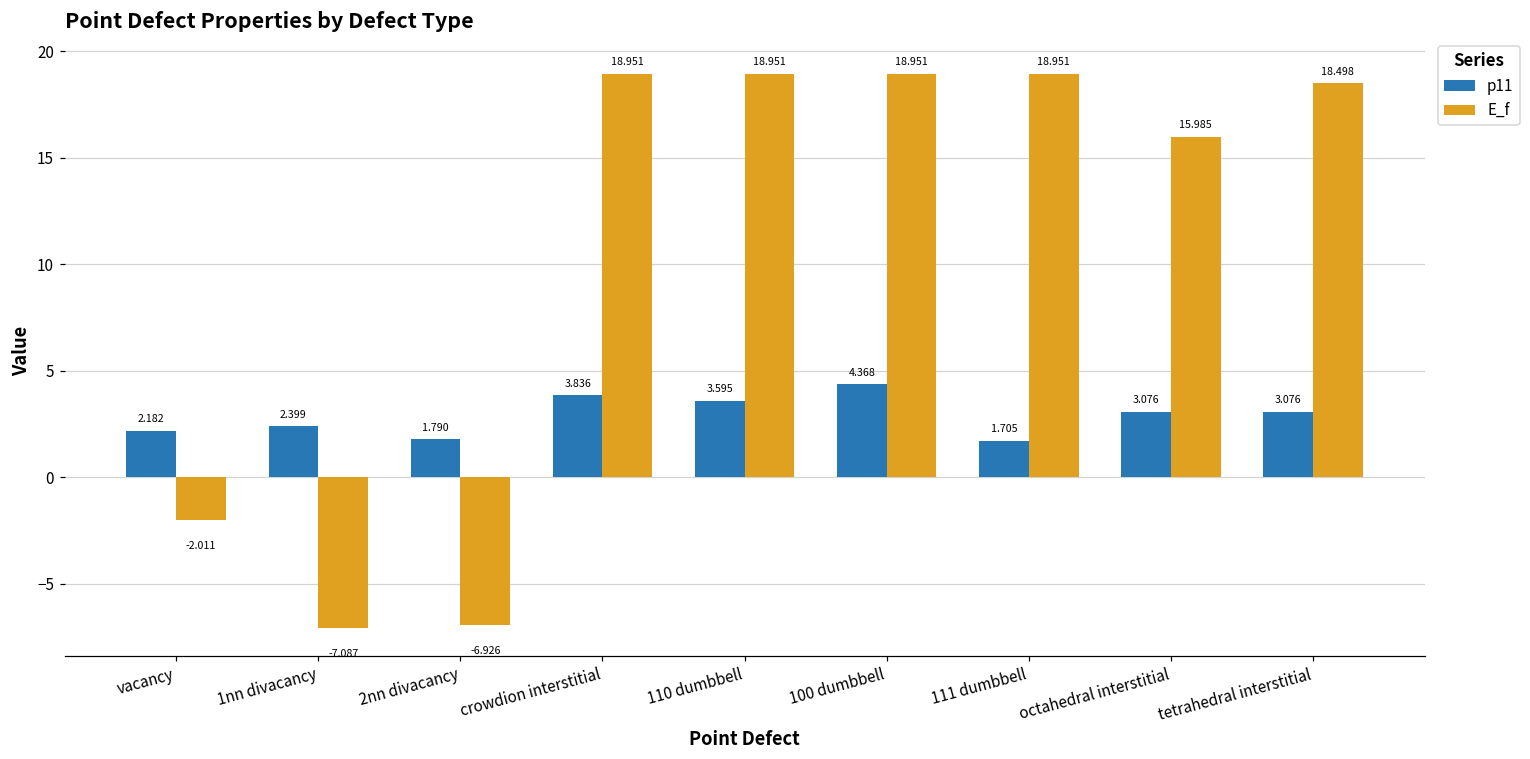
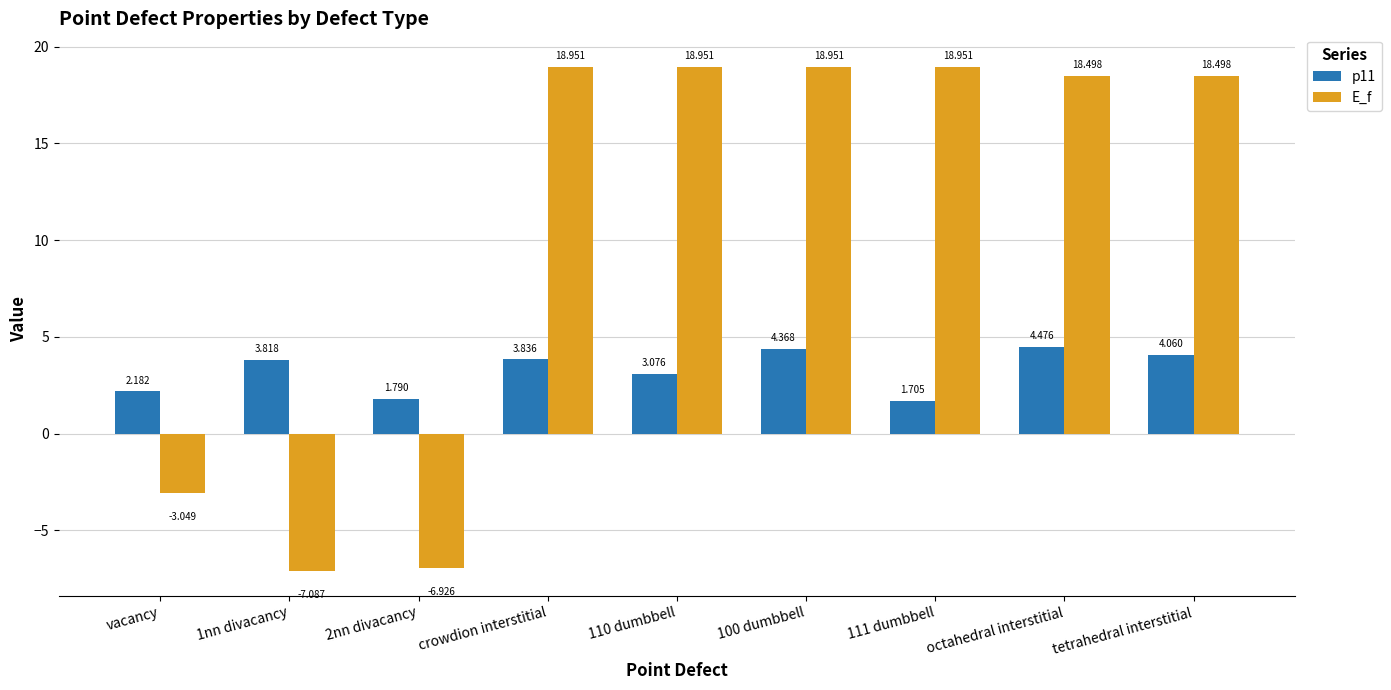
E_f, vacancy: -2.011 -> -3.049
p11, 1nn divacancy: 2.399 -> 3.818
p11, 110 dumbbell: 3.595 -> 3.076
p11, octahedral interstitial: 3.076 -> 4.476
E_f, octahedral interstitial: 15.985 -> 18.498
p11, tetrahedral interstitial: 3.076 -> 4.060
